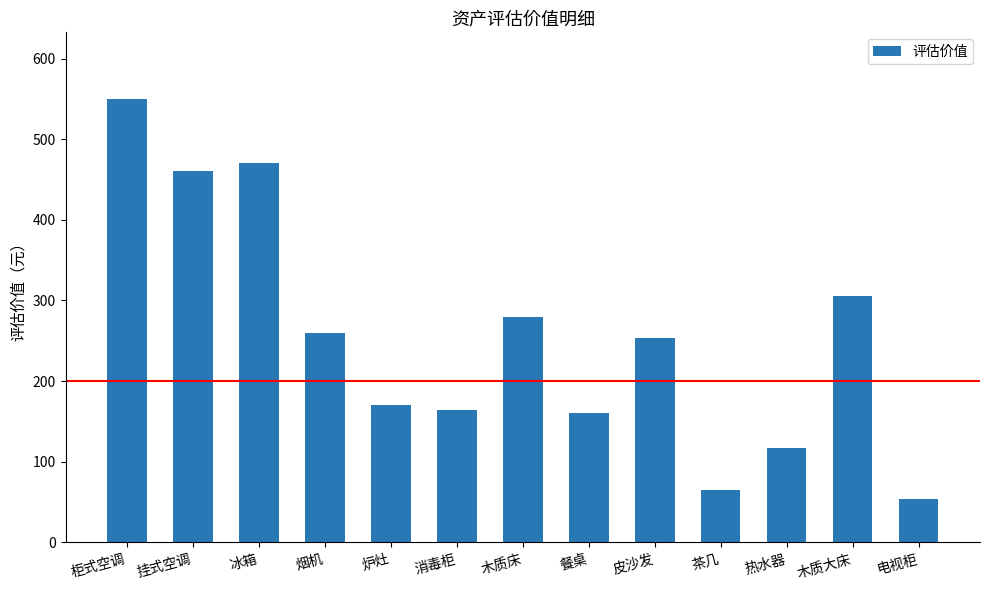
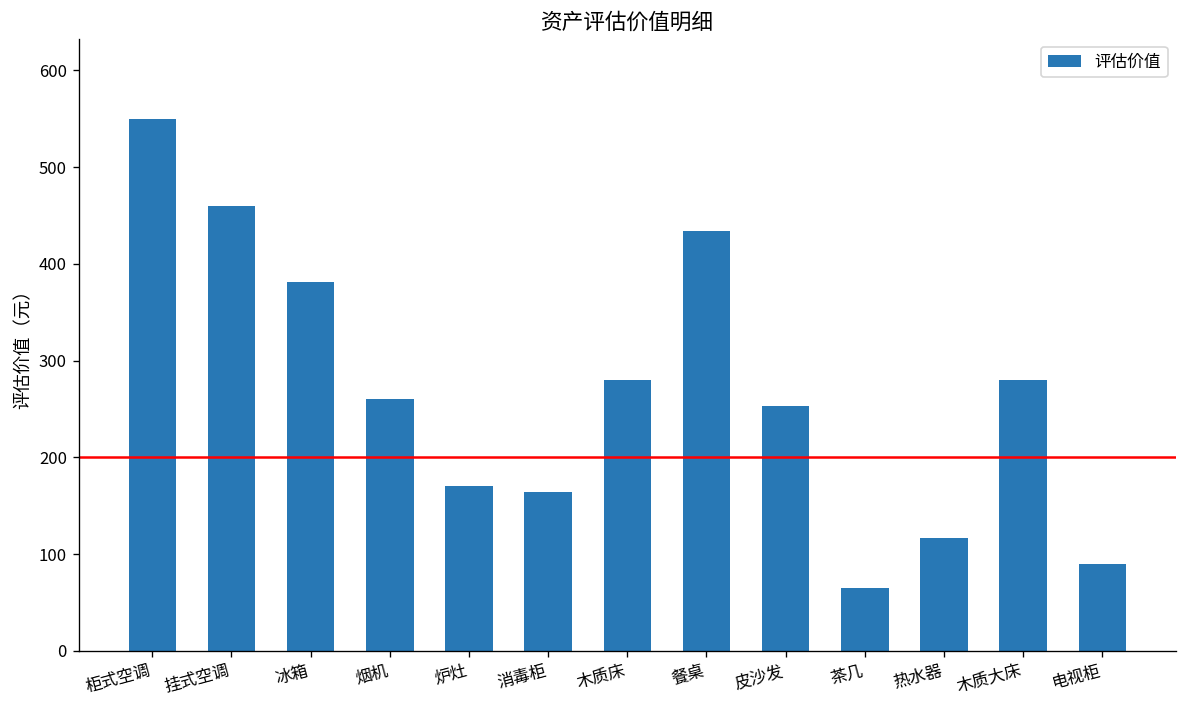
冰箱: 470 -> 380
餐桌: 160 -> 430
木质大床: 310 -> 280
电视柜: 50 -> 90
